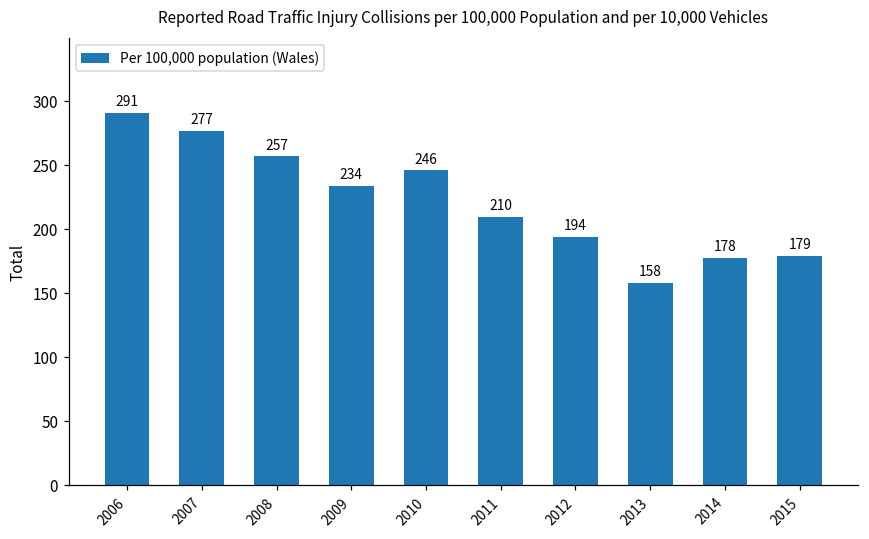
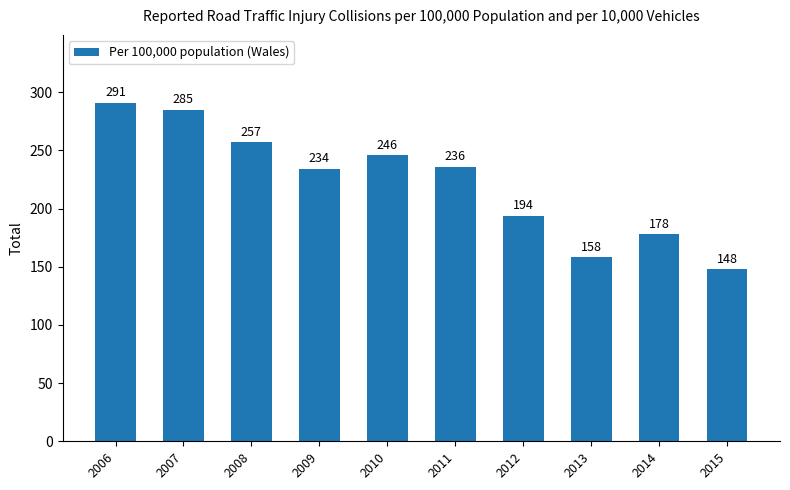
2007: 277 -> 285
2011: 210 -> 236
2015: 179 -> 148
